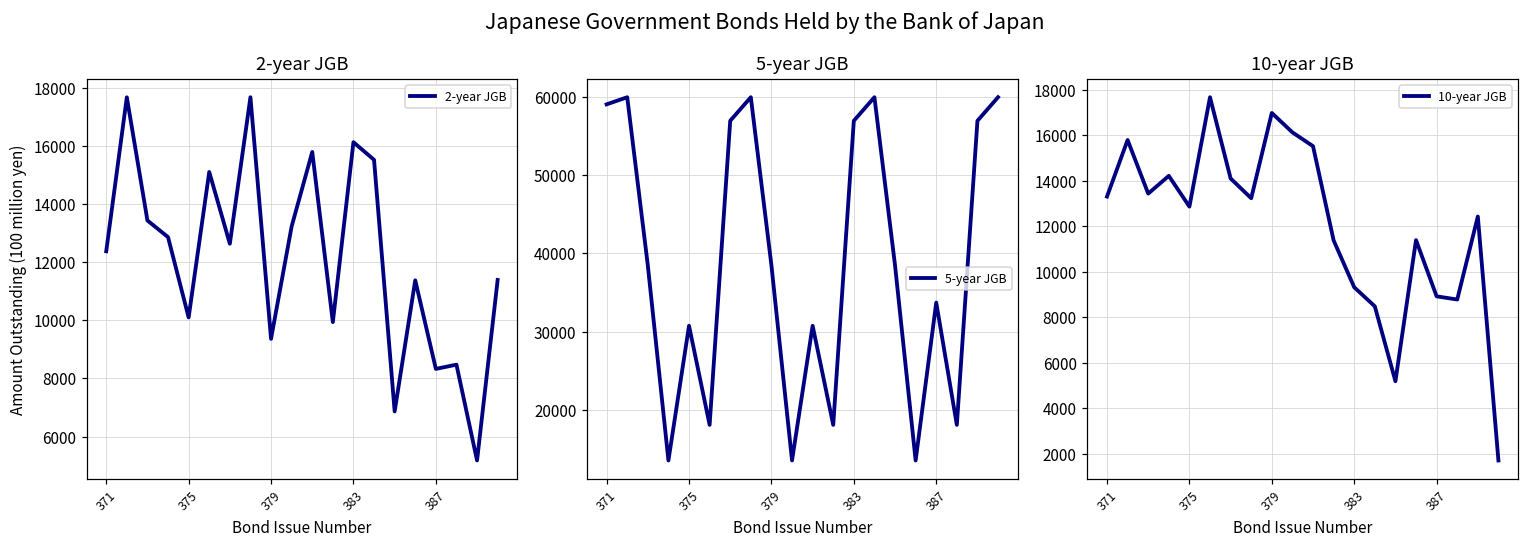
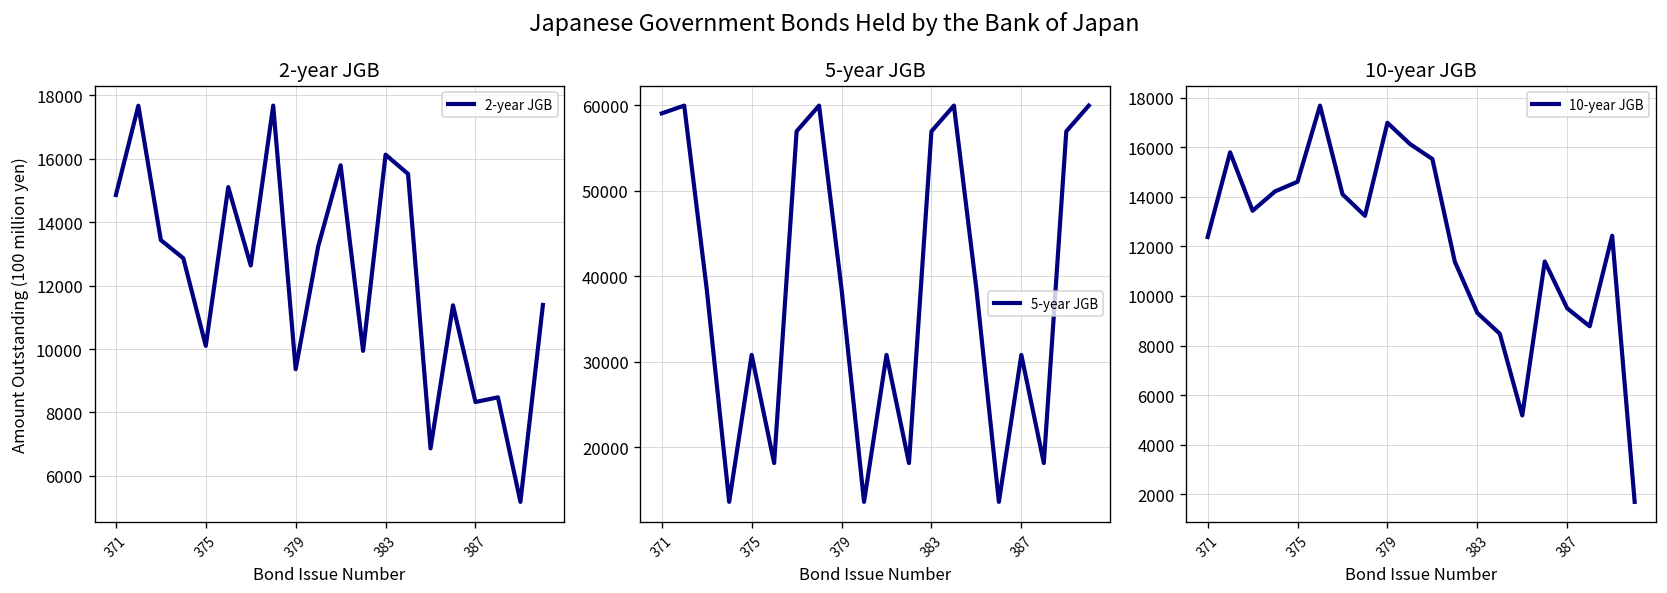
2-year JGB, 371: 12400 -> 14900
5-year JGB, 387: 34000 -> 31000
10-year JGB, 371: 13300 -> 12400
10-year JGB, 375: 12900 -> 14600
10-year JGB, 387: 8900 -> 9500
